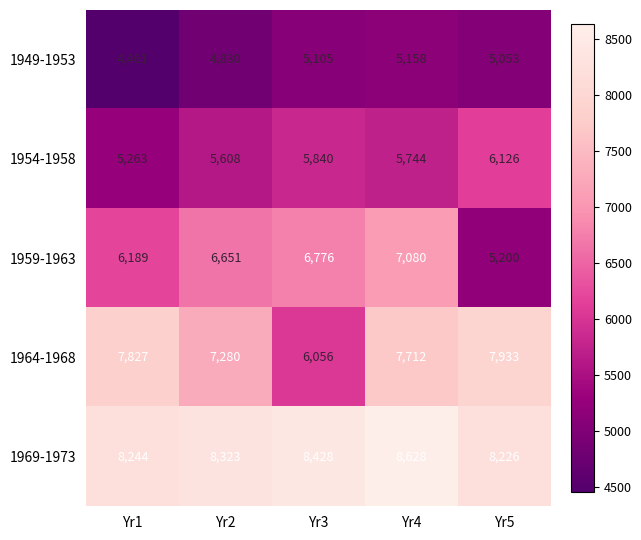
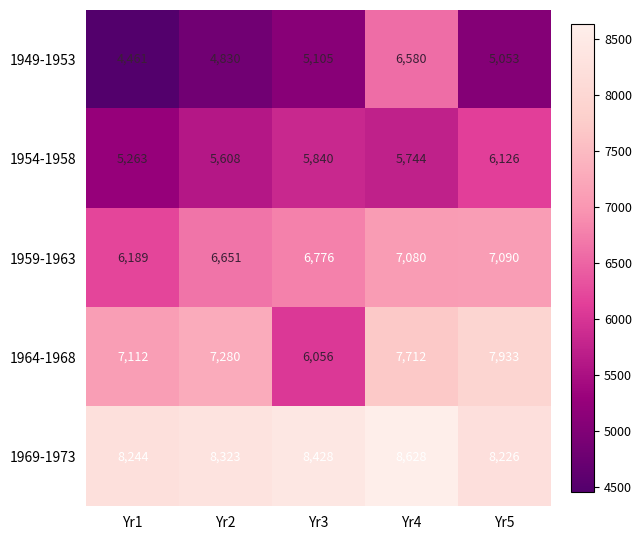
1949-1953, Yr4: 5,158 -> 6,580
1959-1963, Yr5: 5,200 -> 7,090
1964-1968, Yr1: 7,827 -> 7,112
